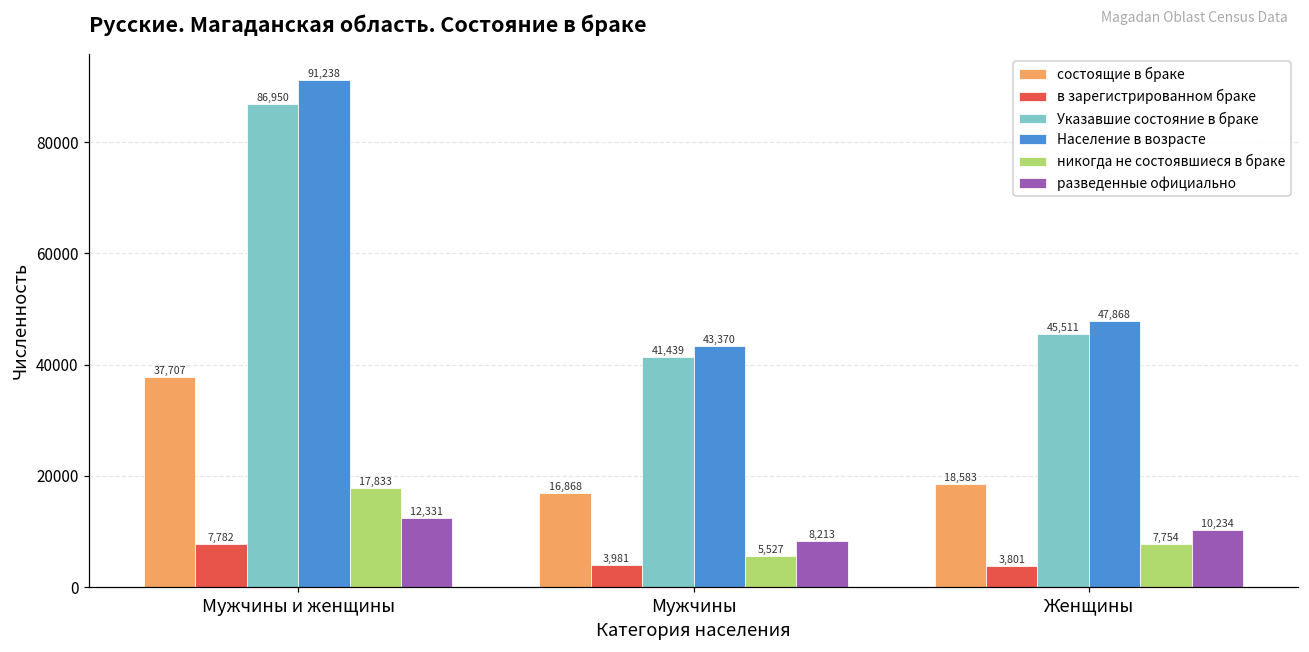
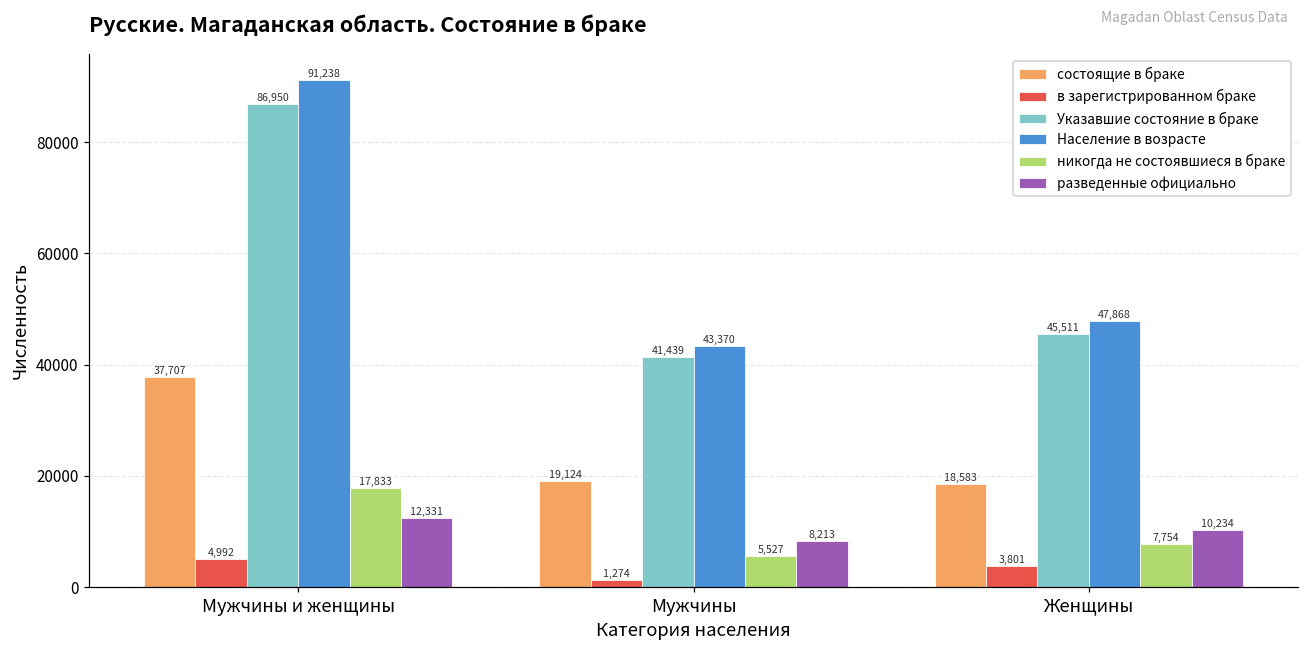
в зарегистрированном браке, Мужчины и женщины: 7,782 -> 4,992
состоящие в браке, Мужчины: 16,868 -> 19,124
в зарегистрированном браке, Мужчины: 3,981 -> 1,274
